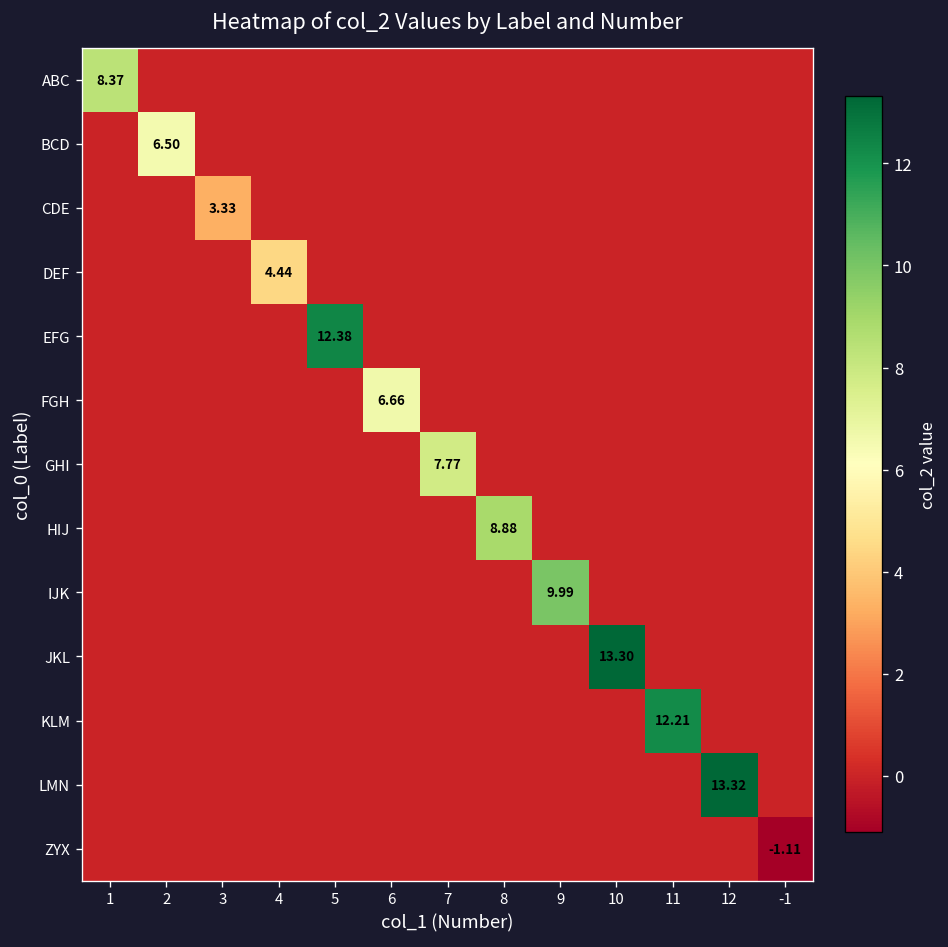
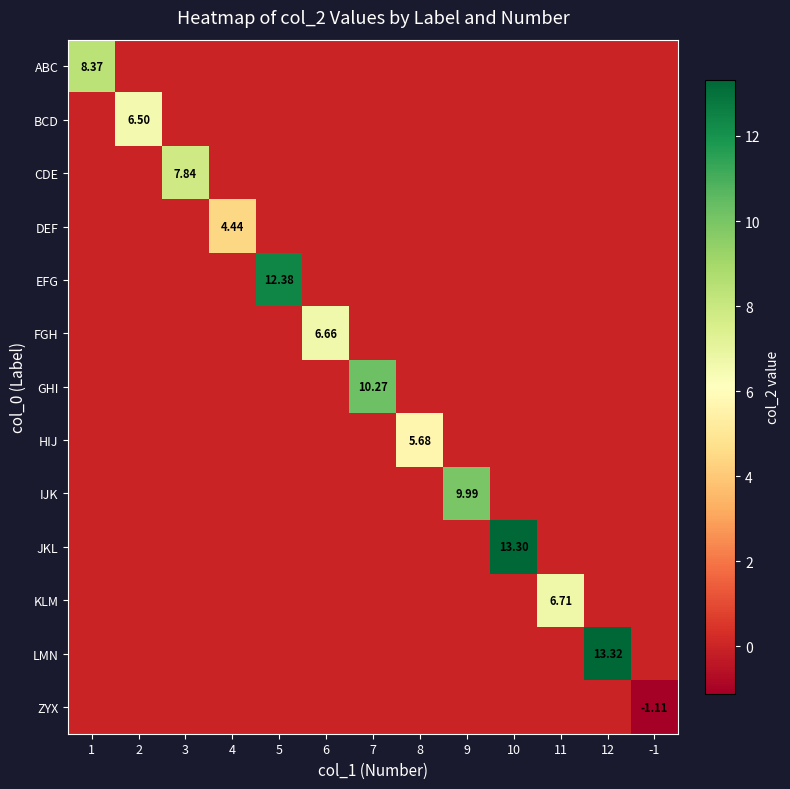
CDE, 3: 3.33 -> 7.84
GHI, 7: 7.77 -> 10.27
HIJ, 8: 8.88 -> 5.68
KLM, 11: 12.21 -> 6.71
